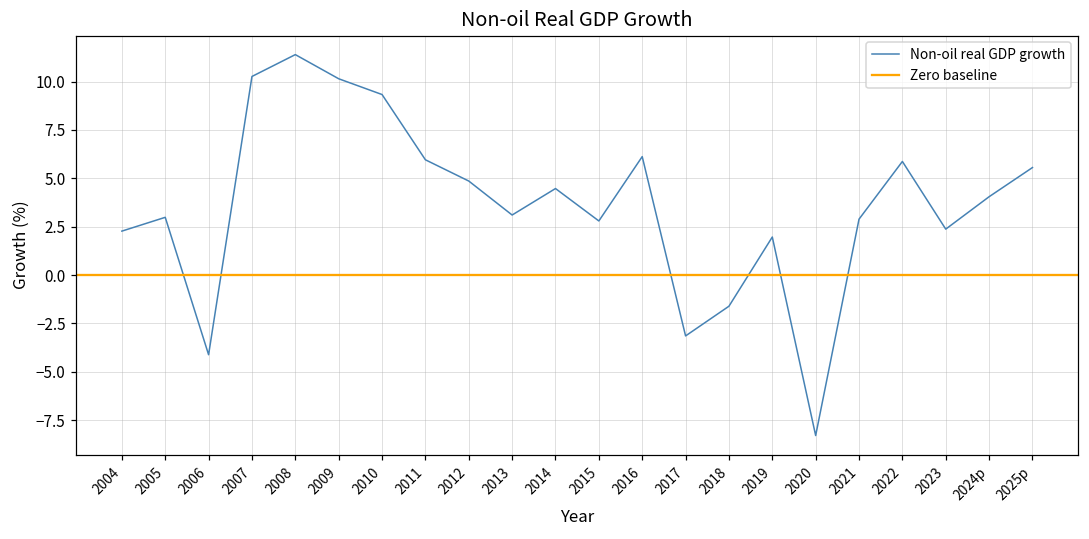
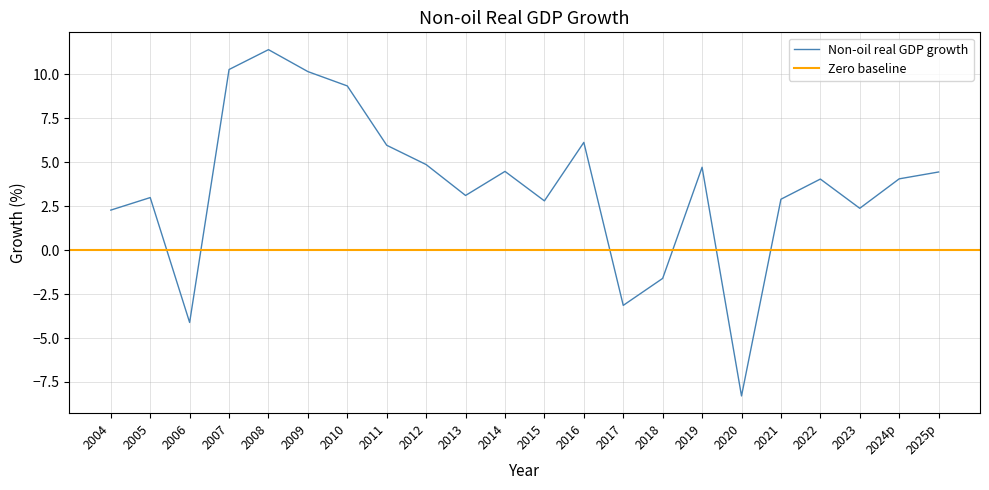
2019: 2.0 -> 4.7
2022: 5.9 -> 4.0
2025p: 5.6 -> 4.4
